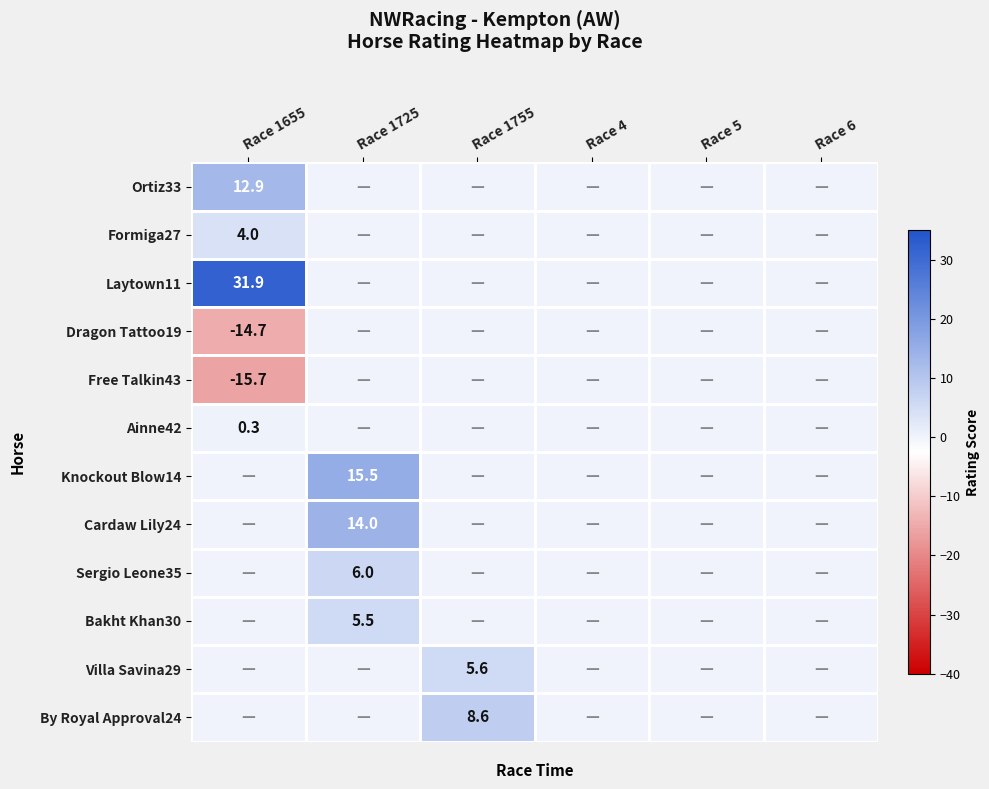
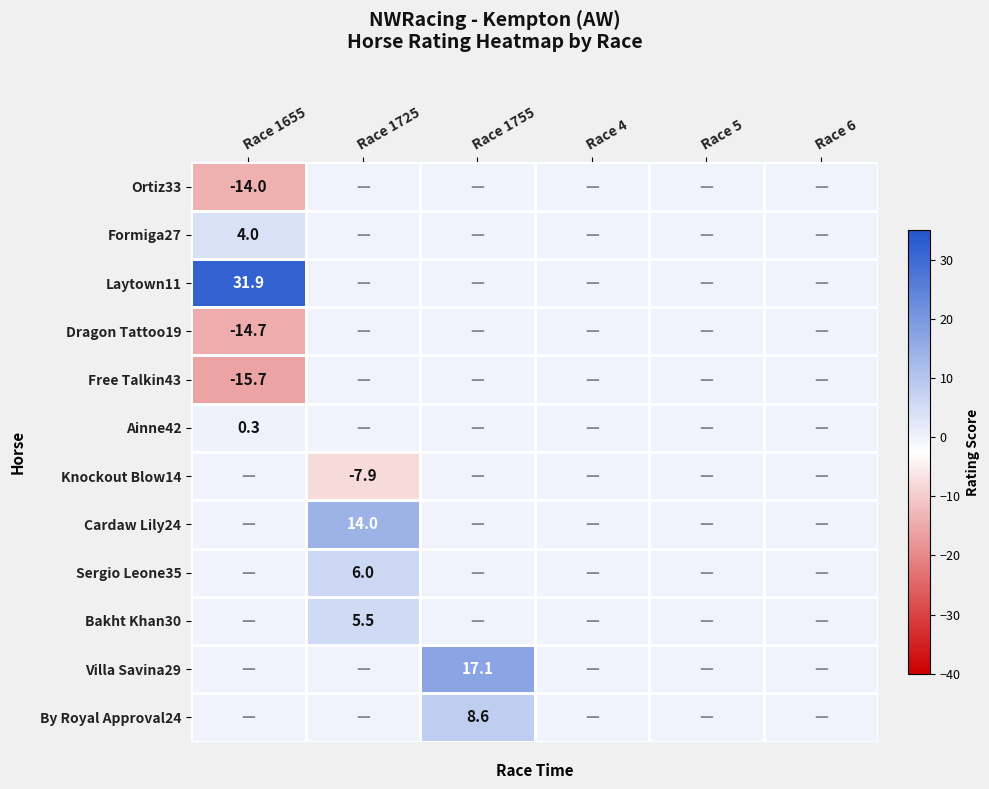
Ortiz33, Race 1655: 12.9 -> -14.0
Knockout Blow14, Race 1725: 15.5 -> -7.9
Villa Savina29, Race 1755: 5.6 -> 17.1
